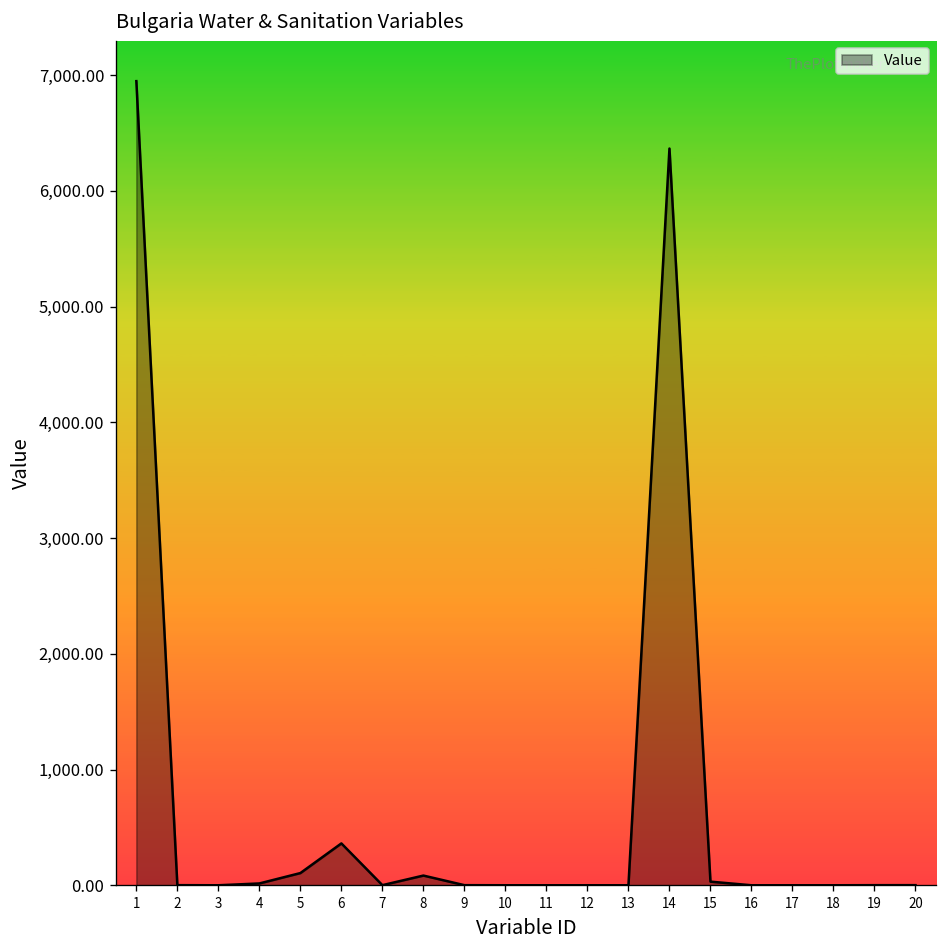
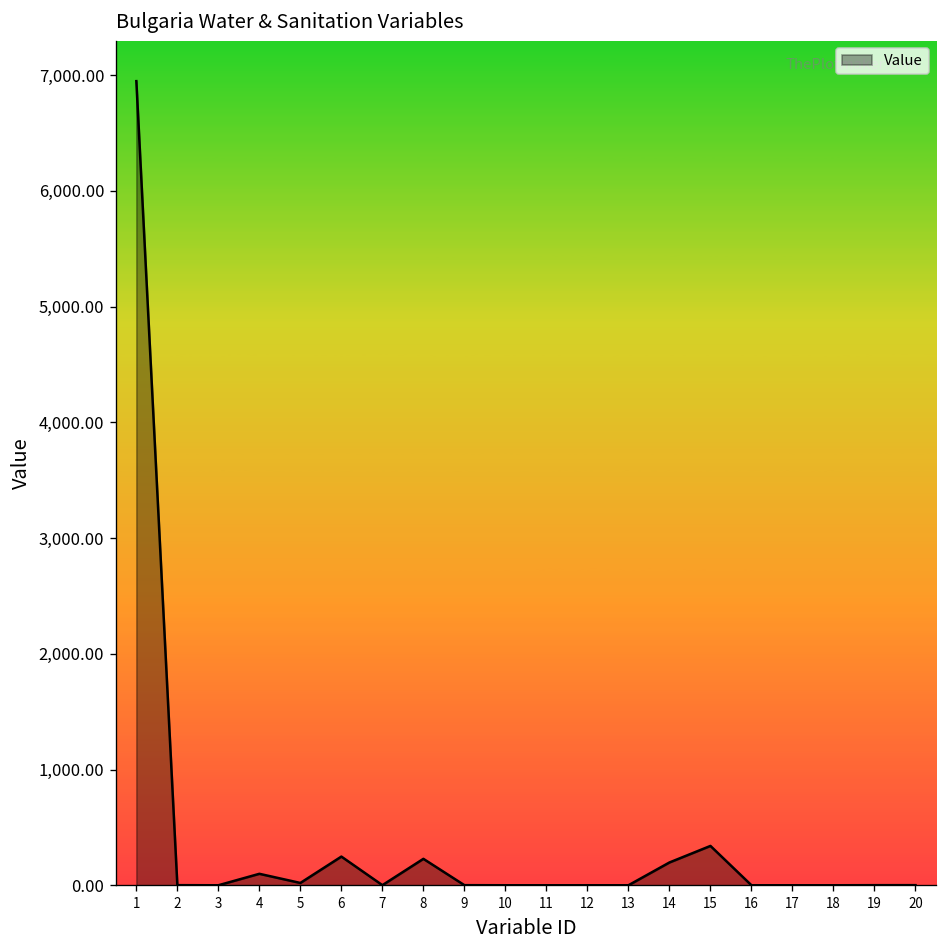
4: 0 -> 100
5: 100 -> 0
6: 400 -> 200
8: 100 -> 200
14: 6,400 -> 200
15: 0 -> 300
